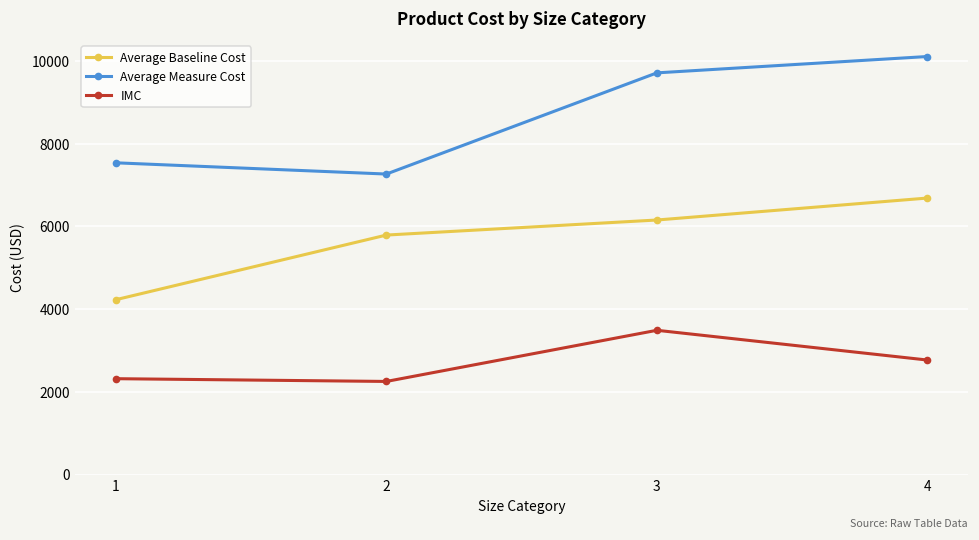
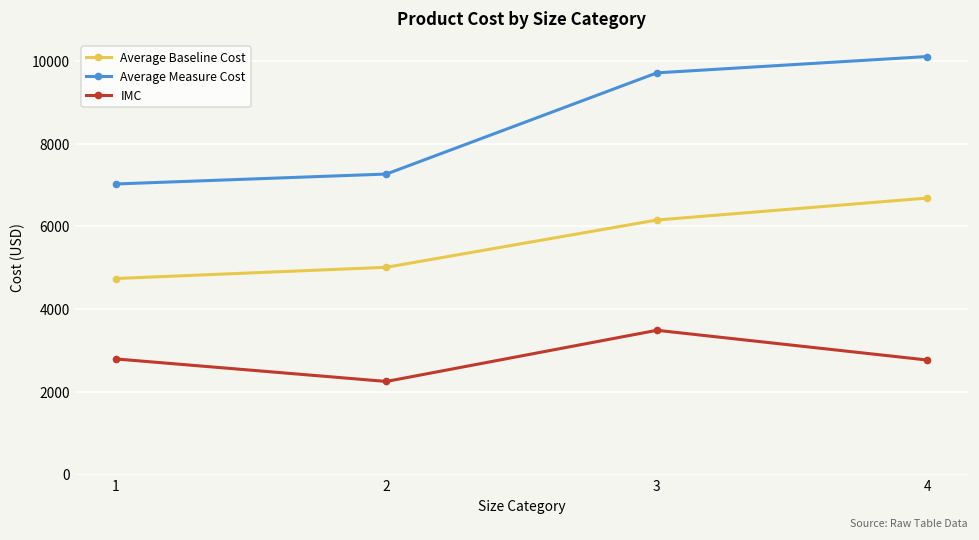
Average Baseline Cost, 1: 4200 -> 4700
Average Measure Cost, 1: 7500 -> 7000
IMC, 1: 2300 -> 2800
Average Baseline Cost, 2: 5800 -> 5000
